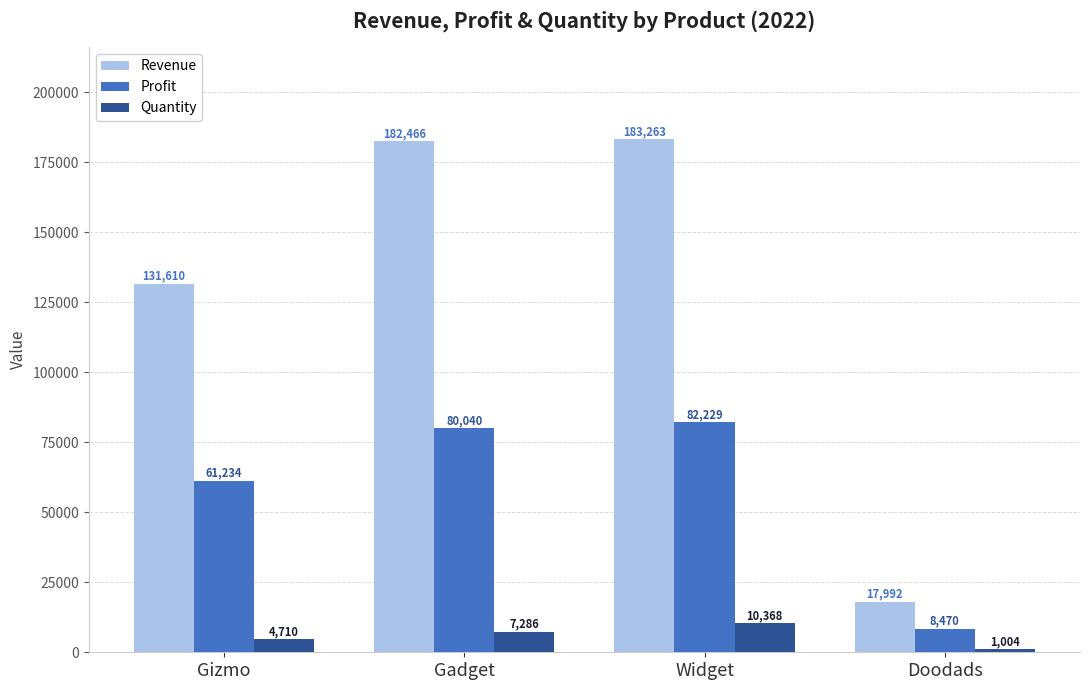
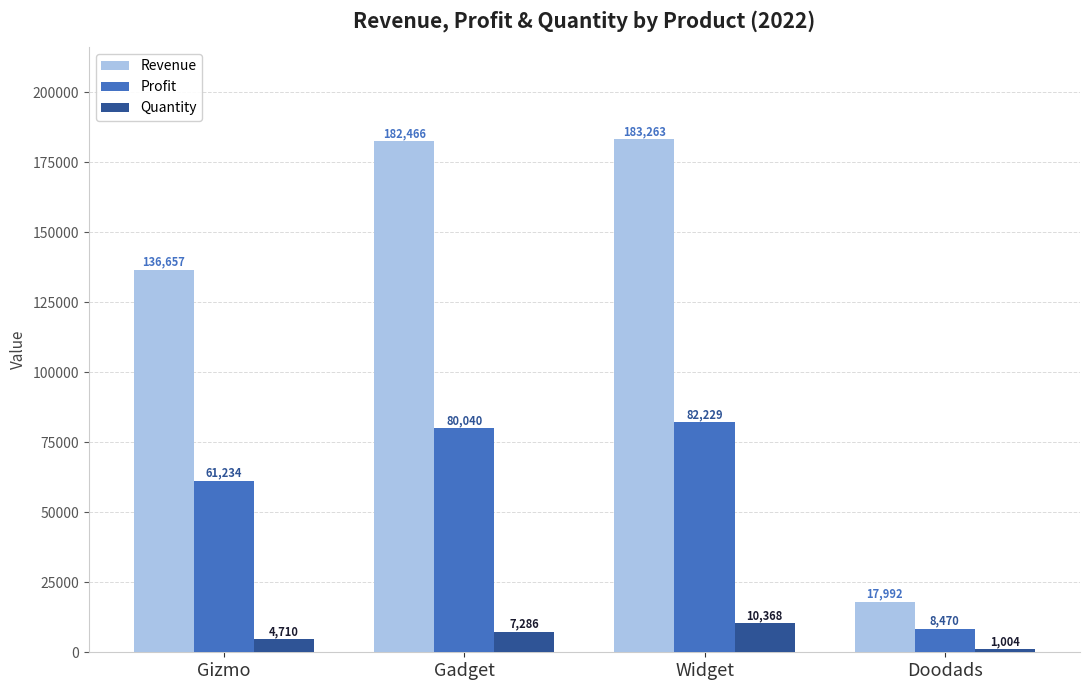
Revenue, Gizmo: 131,610 -> 136,657
